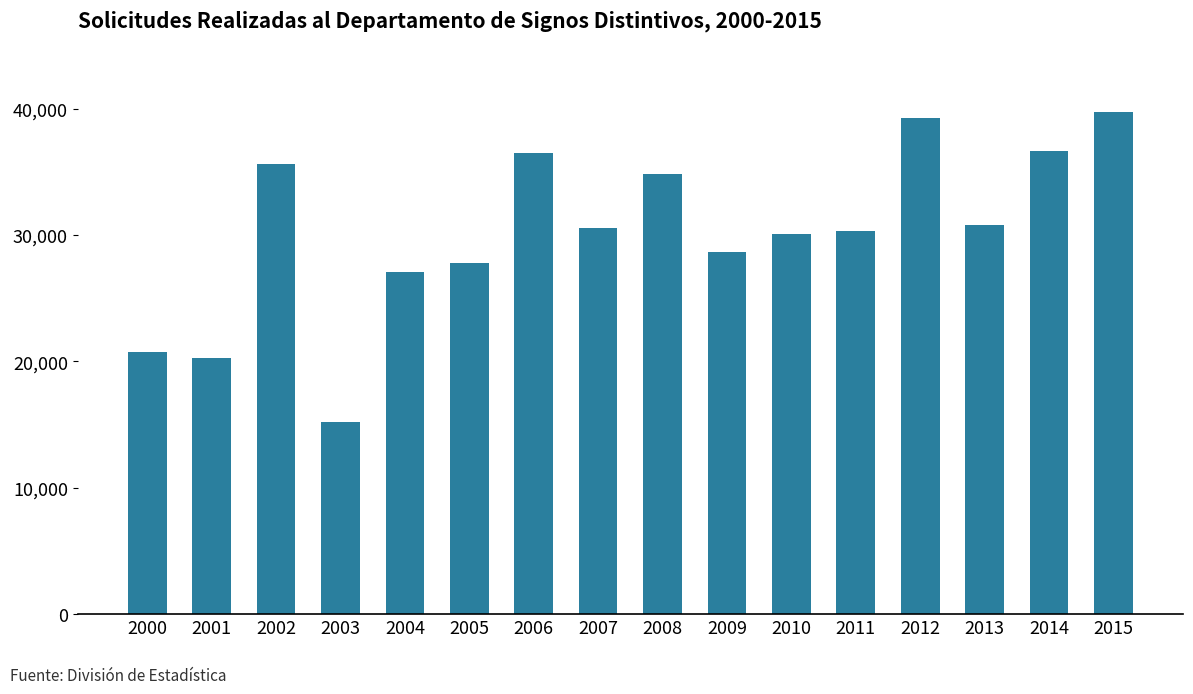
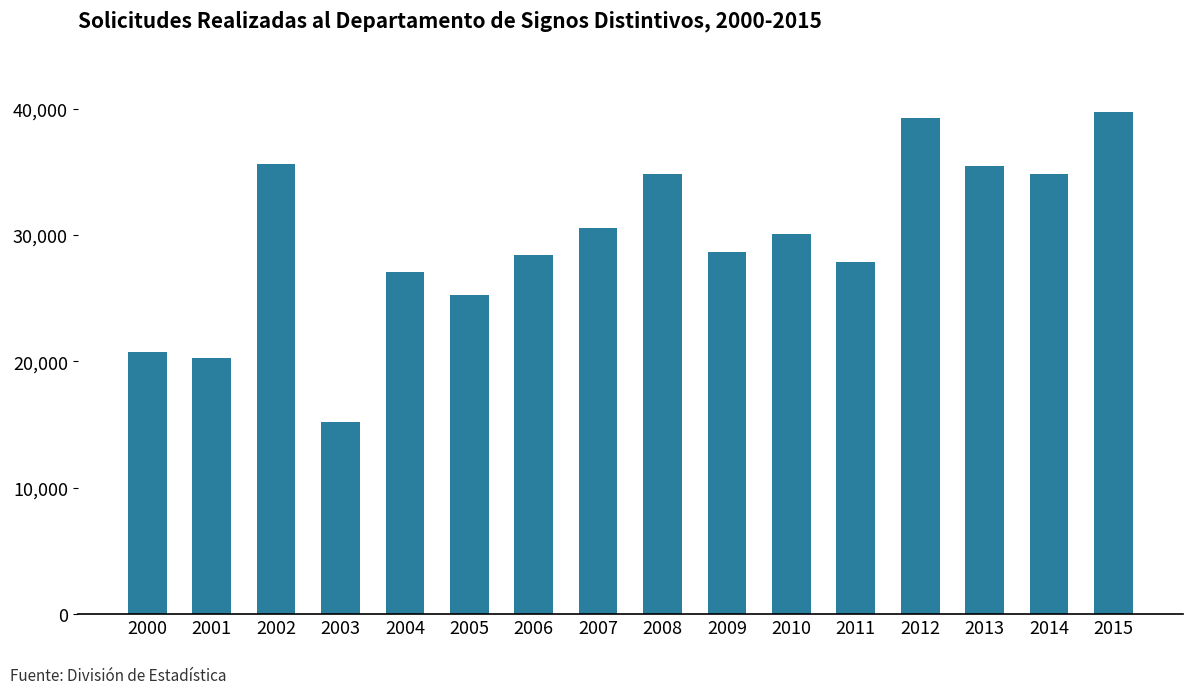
2005: 27,800 -> 25,300
2006: 36,500 -> 28,400
2011: 30,400 -> 27,900
2013: 30,800 -> 35,500
2014: 36,700 -> 34,800
